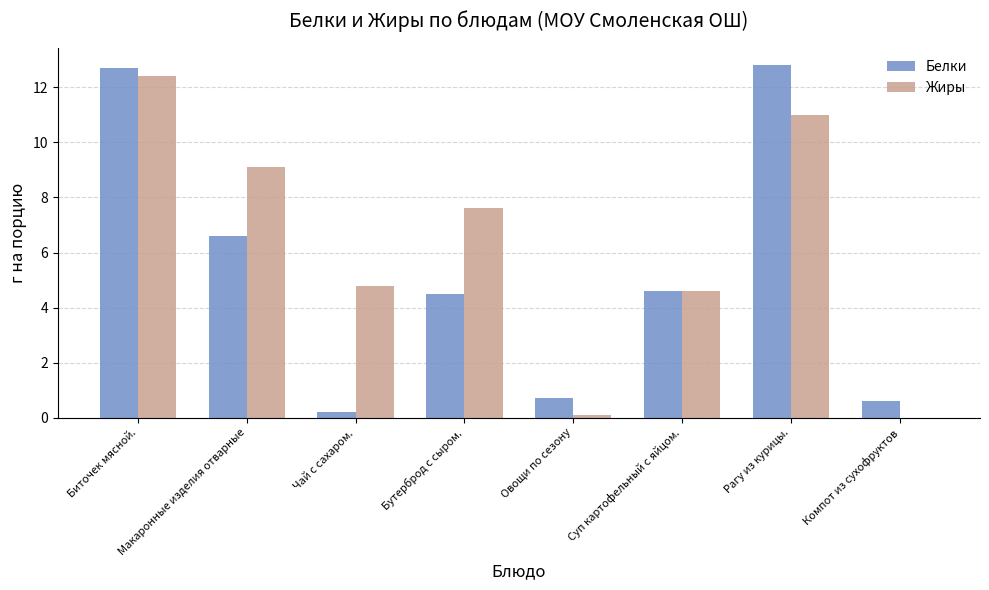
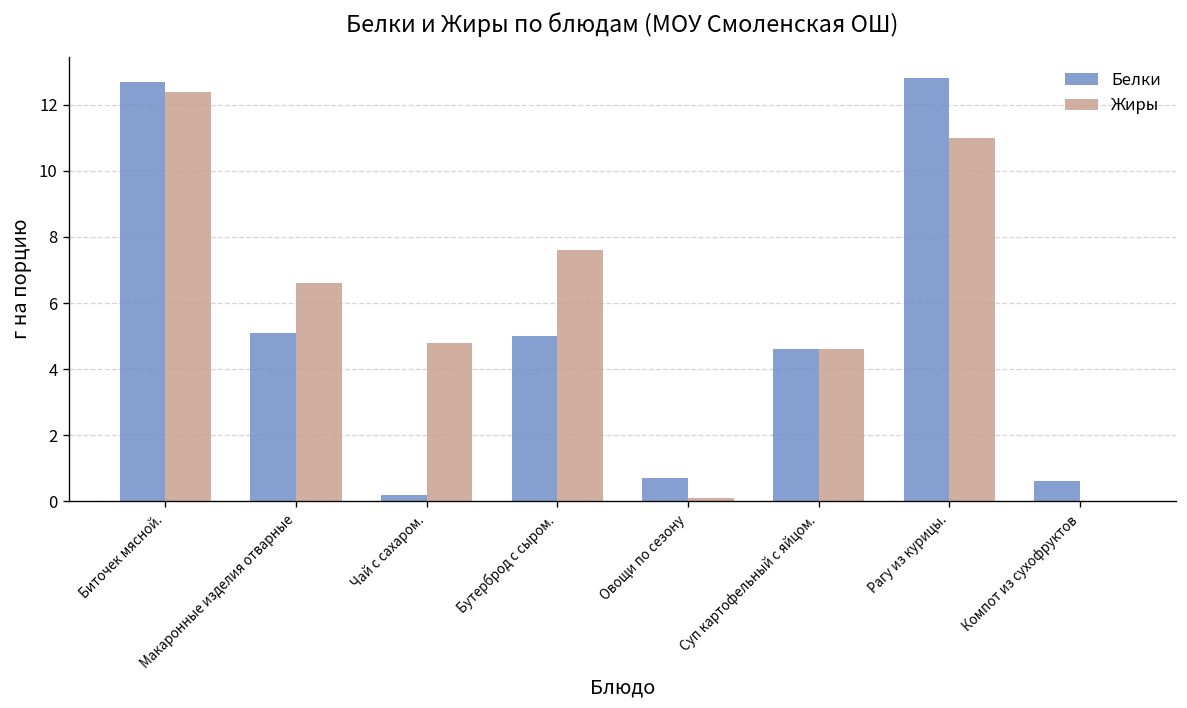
Белки, Макаронные изделия отварные: 6.6 -> 5.1
Жиры, Макаронные изделия отварные: 9.1 -> 6.6
Белки, Бутерброд с сыром.: 4.5 -> 5.0
